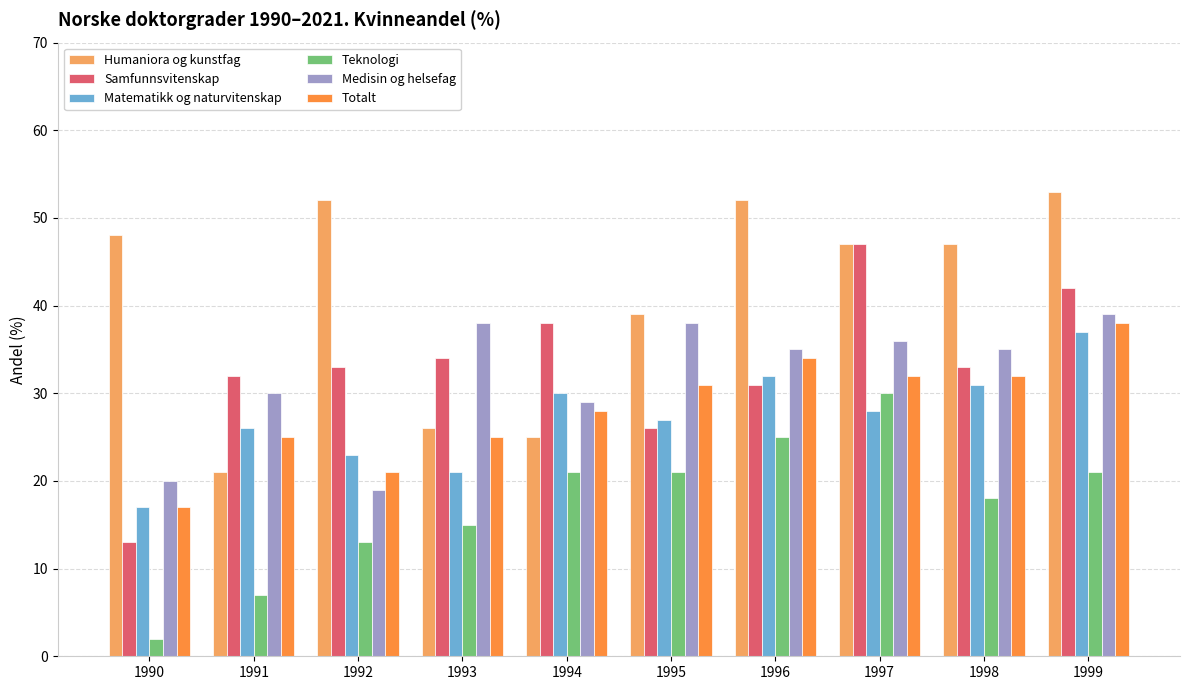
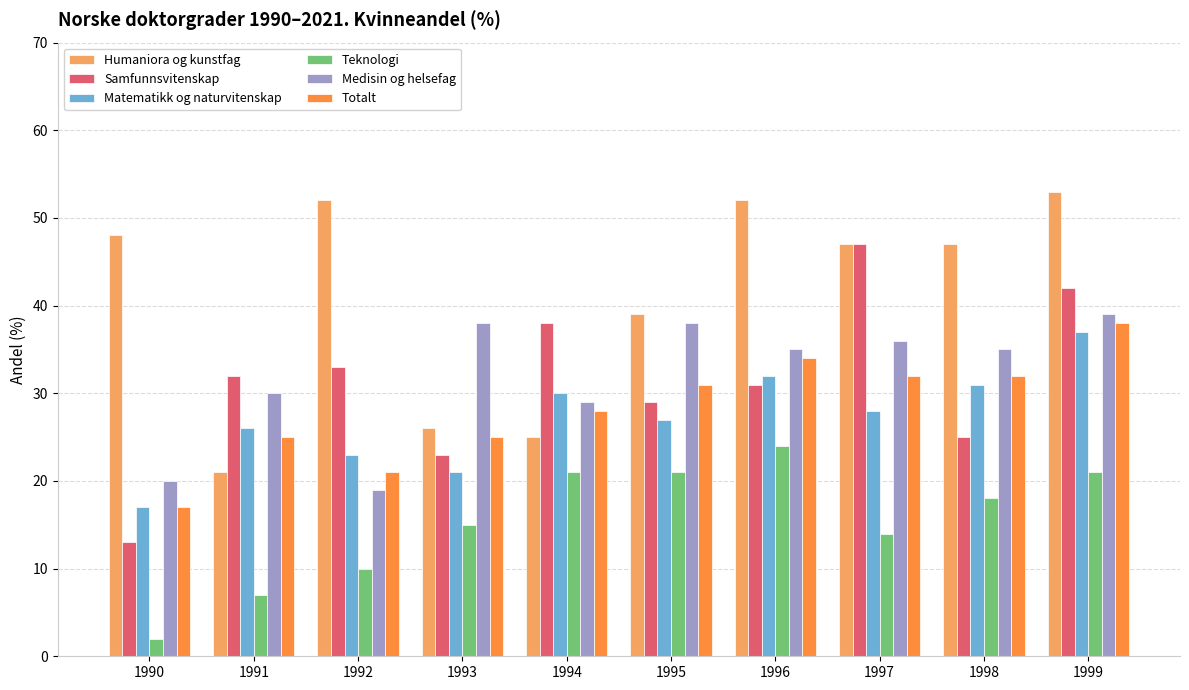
Teknologi, 1992: 13 -> 10
Samfunnsvitenskap, 1993: 34 -> 23
Samfunnsvitenskap, 1995: 26 -> 29
Teknologi, 1996: 25 -> 24
Teknologi, 1997: 30 -> 14
Samfunnsvitenskap, 1998: 33 -> 25
